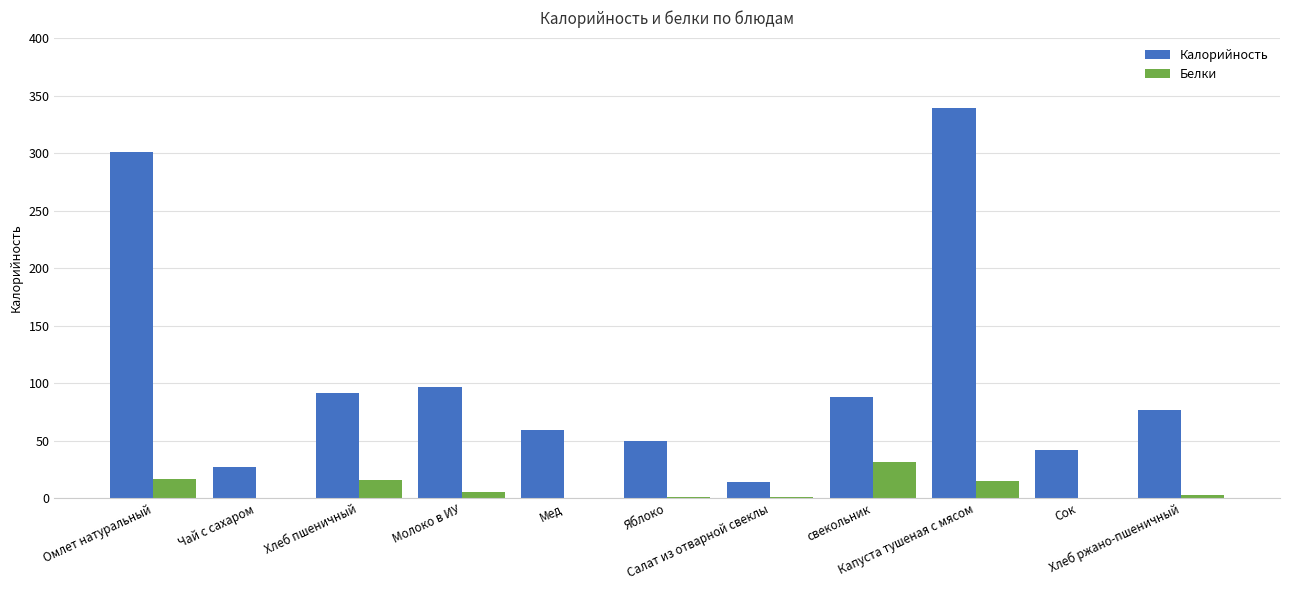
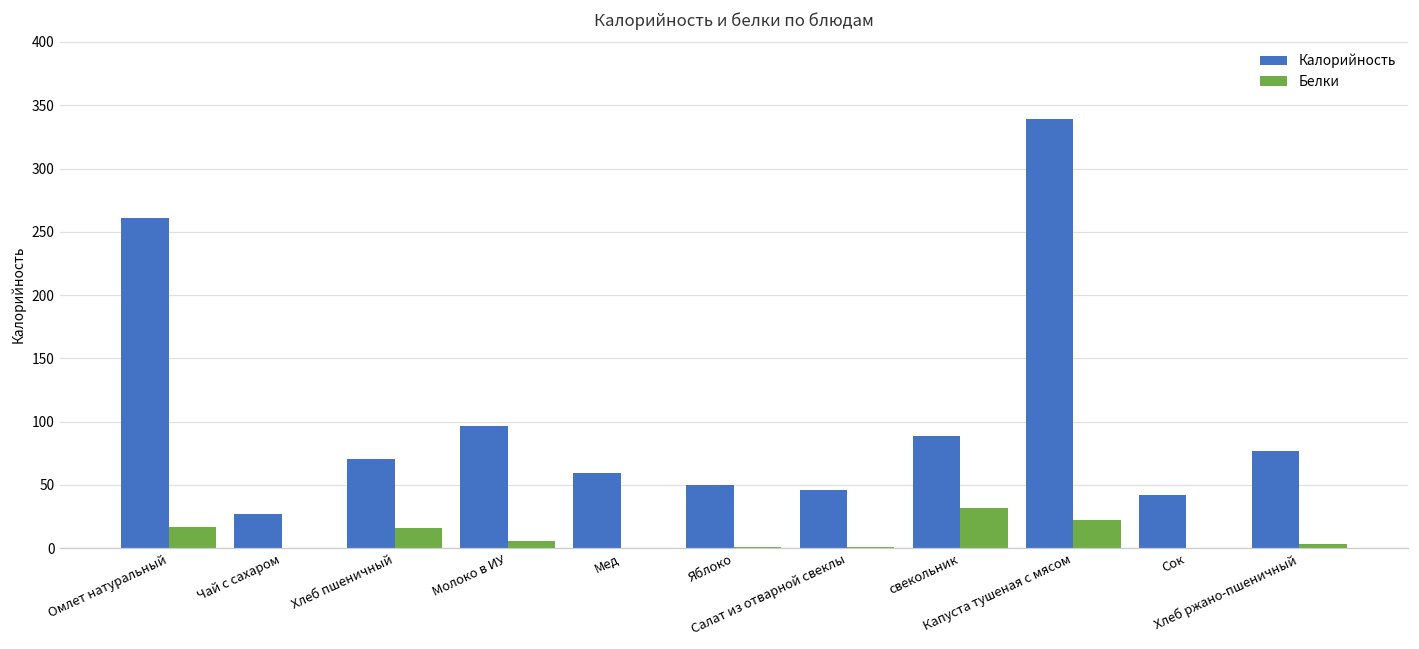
Калорийность, Омлет натуральный: 301 -> 261
Калорийность, Хлеб пшеничный: 92 -> 70
Калорийность, Салат из отварной свеклы: 15 -> 46
Белки, Капуста тушеная с мясом: 15 -> 22
